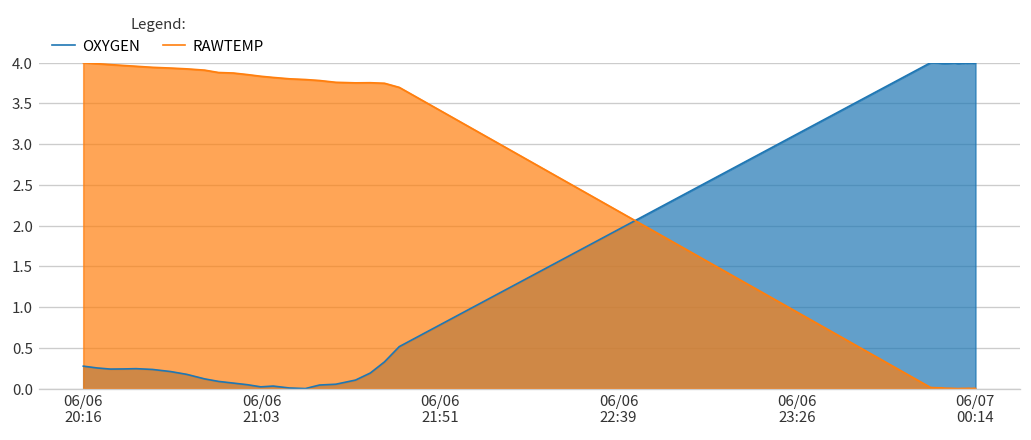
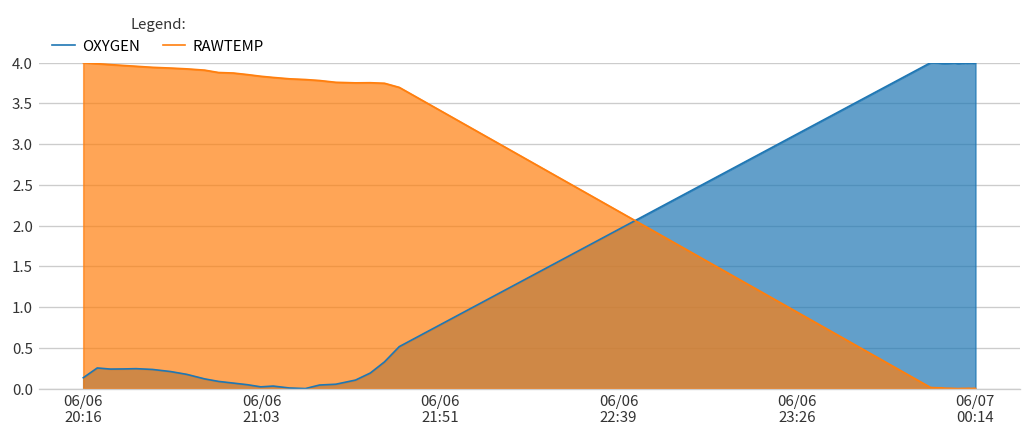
OXYGEN, 06/06 20:16: 0.3 -> 0.1
